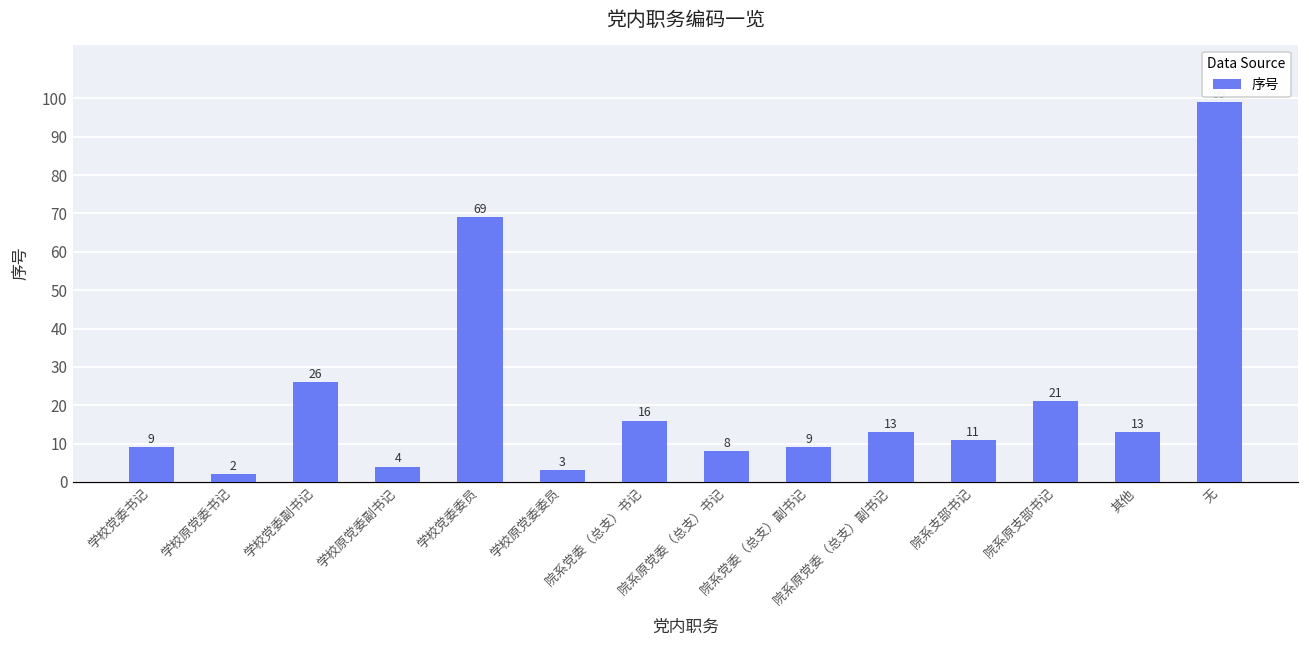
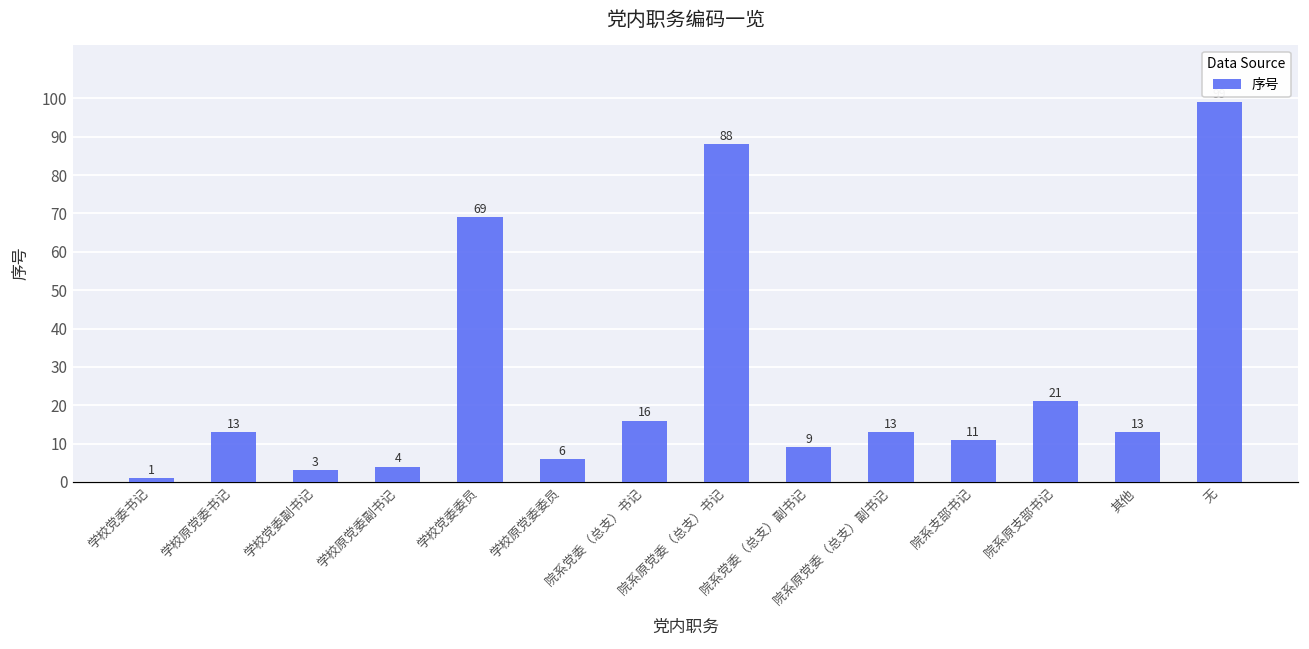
学校党委书记: 9 -> 1
学校原党委书记: 2 -> 13
学校党委副书记: 26 -> 3
学校原党委委员: 3 -> 6
院系原党委（总支）书记: 8 -> 88
